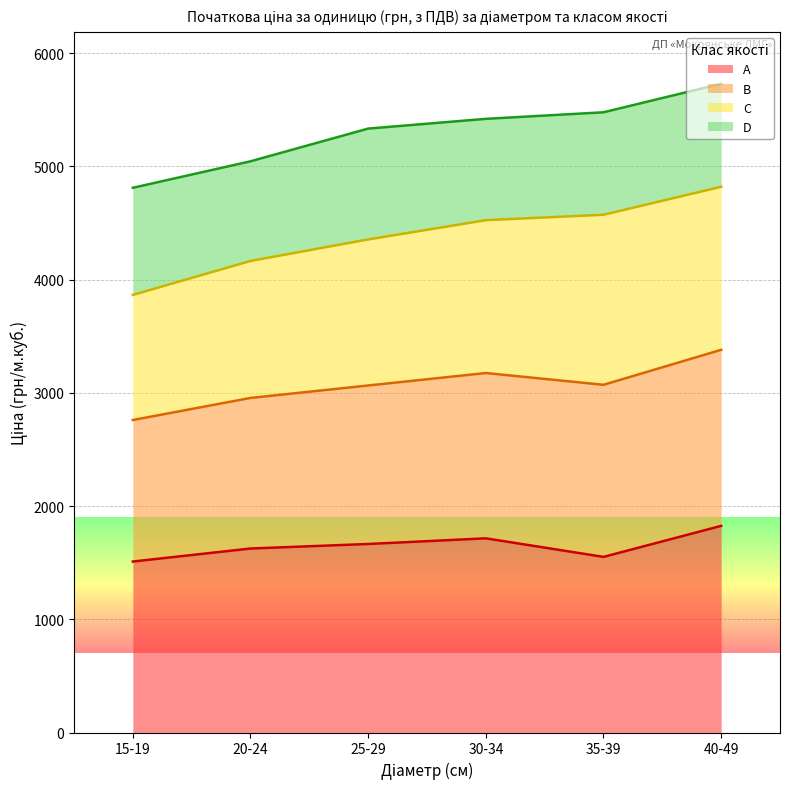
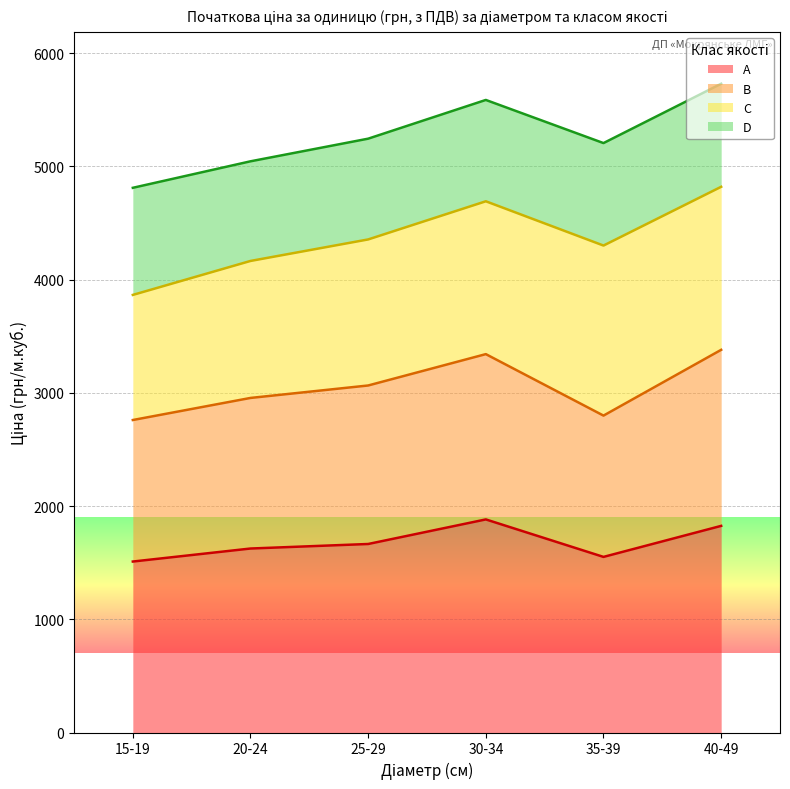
D, 25-29: 980 -> 890
A, 30-34: 1720 -> 1880
B, 35-39: 1520 -> 1250
